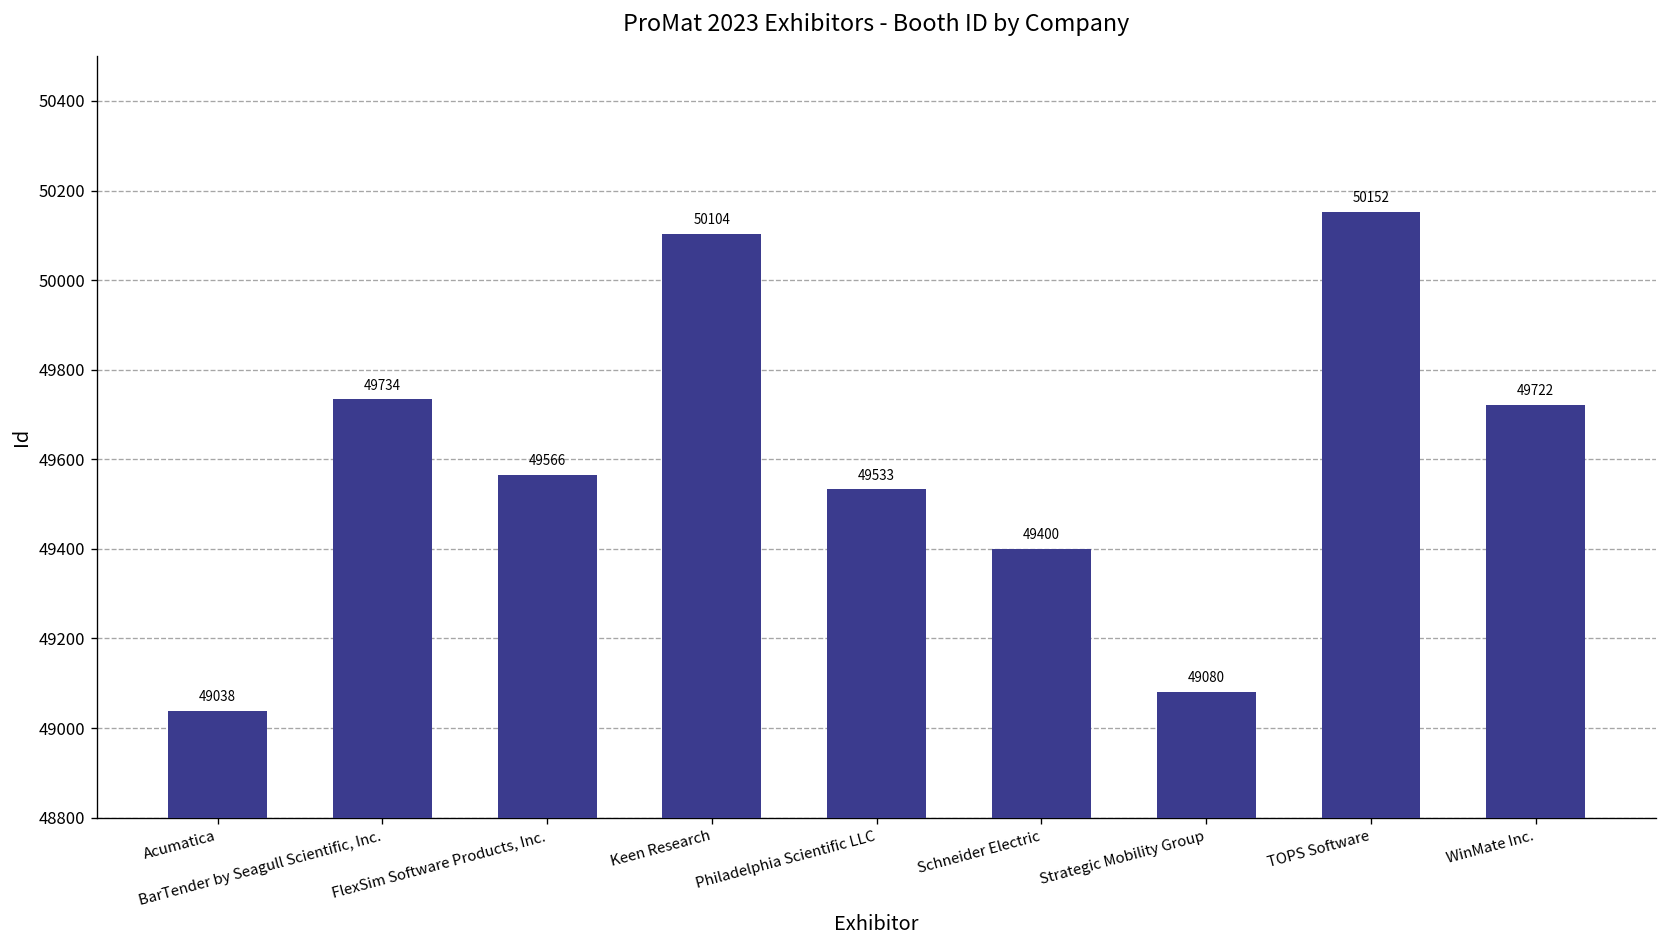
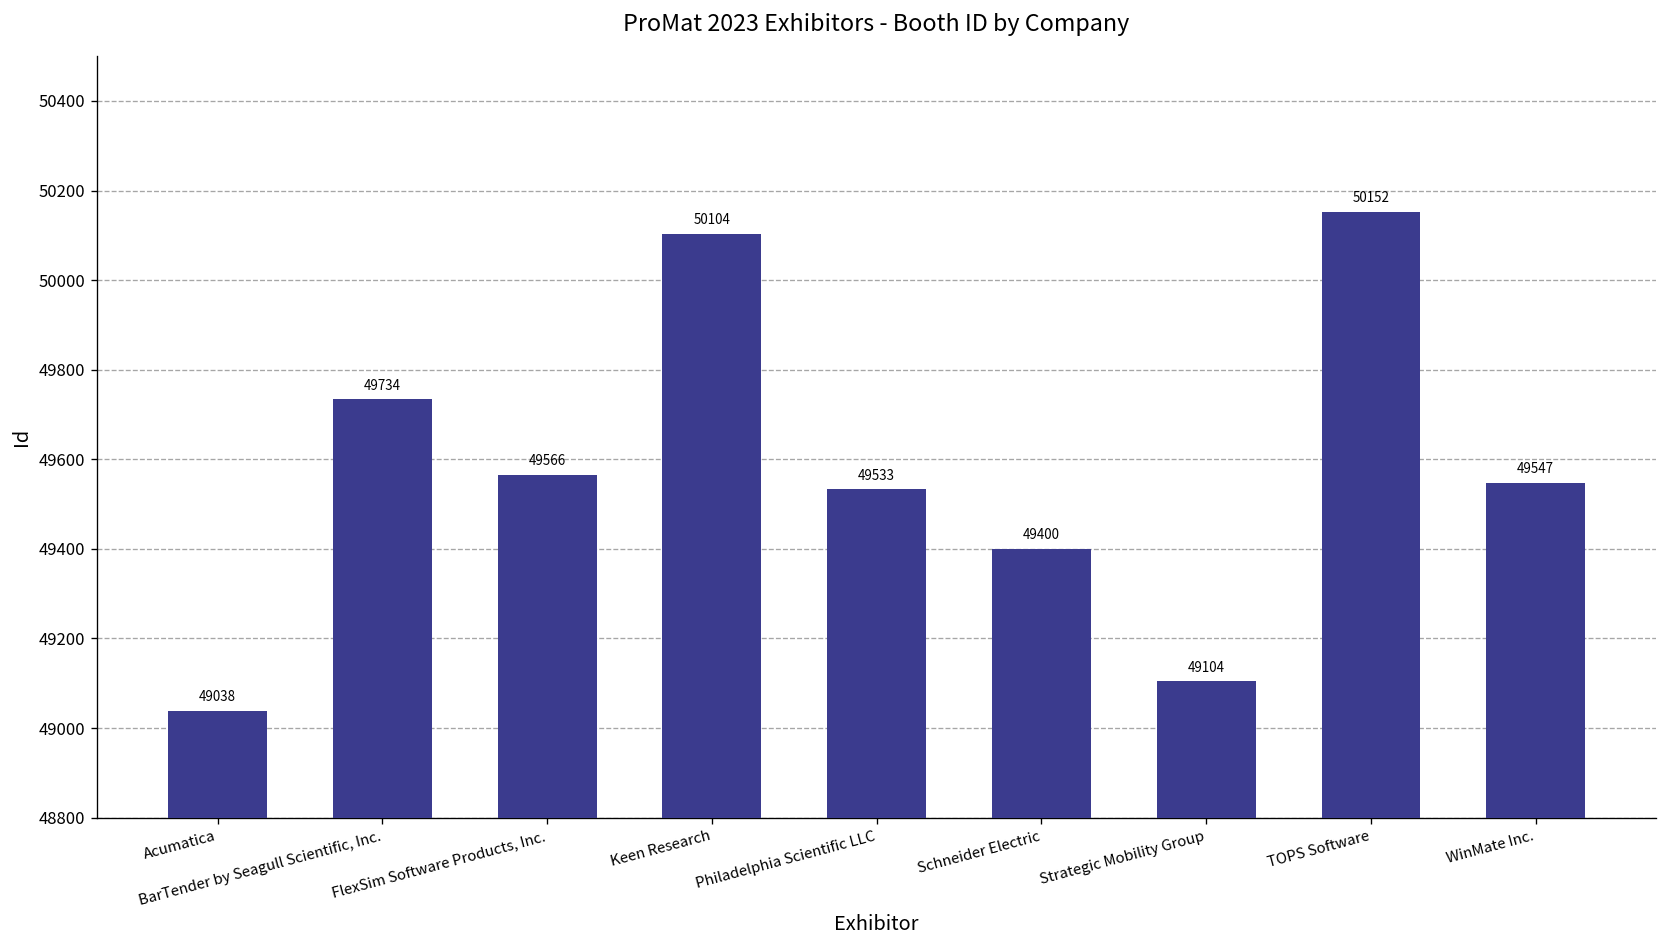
Strategic Mobility Group: 49080 -> 49104
WinMate Inc.: 49722 -> 49547
